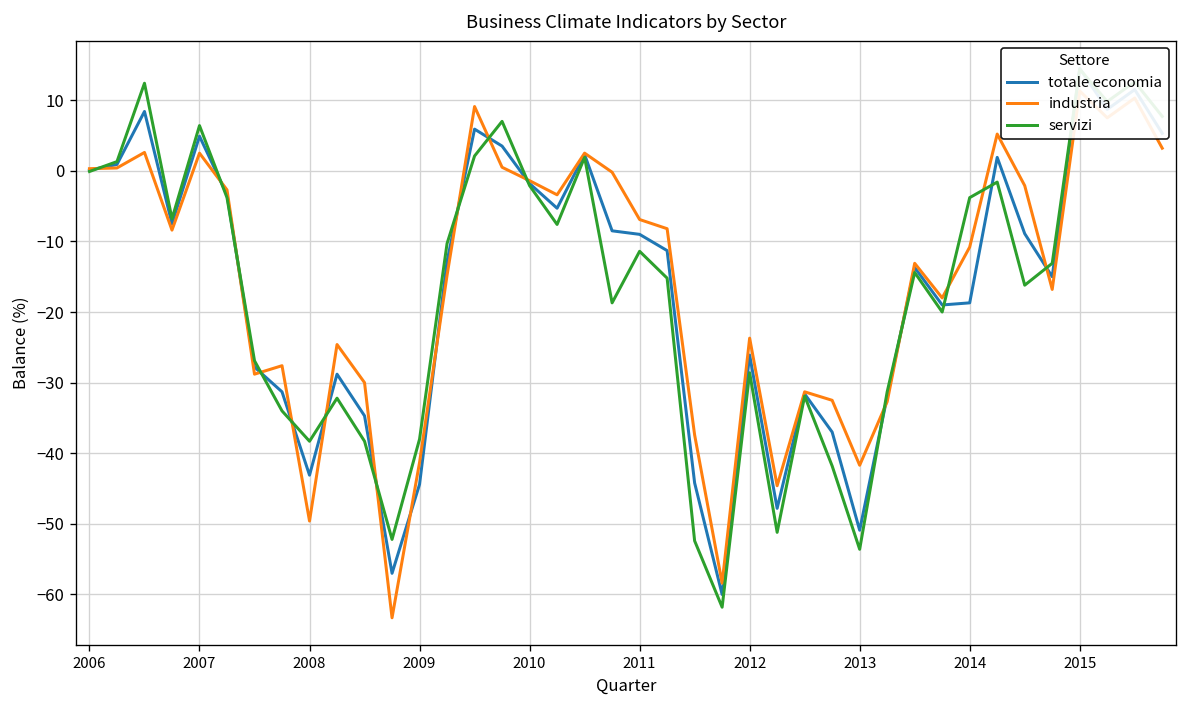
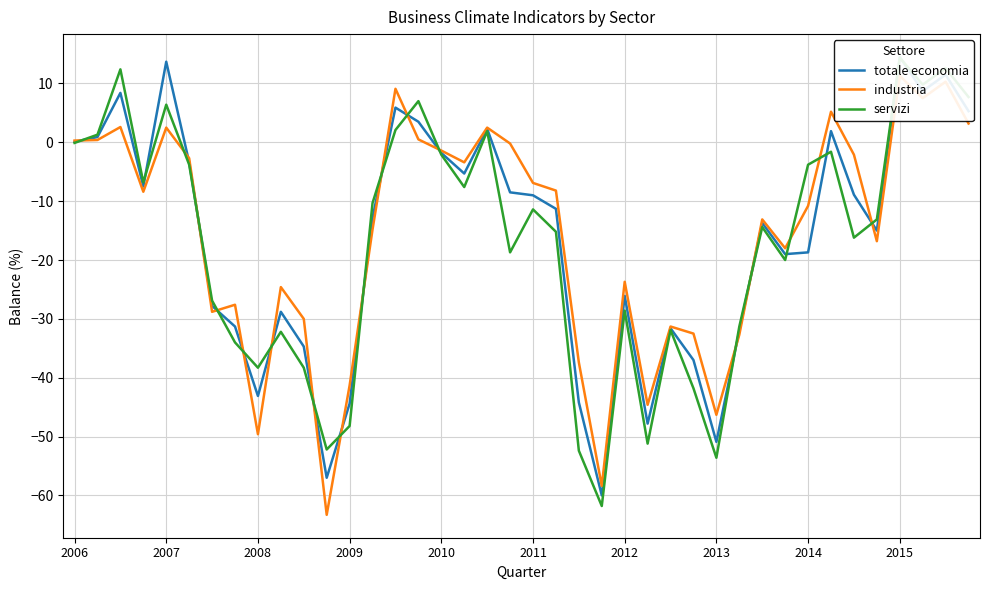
totale economia, 2007: 5 -> 14
servizi, 2009: -38 -> -48
industria, 2013: -42 -> -46
